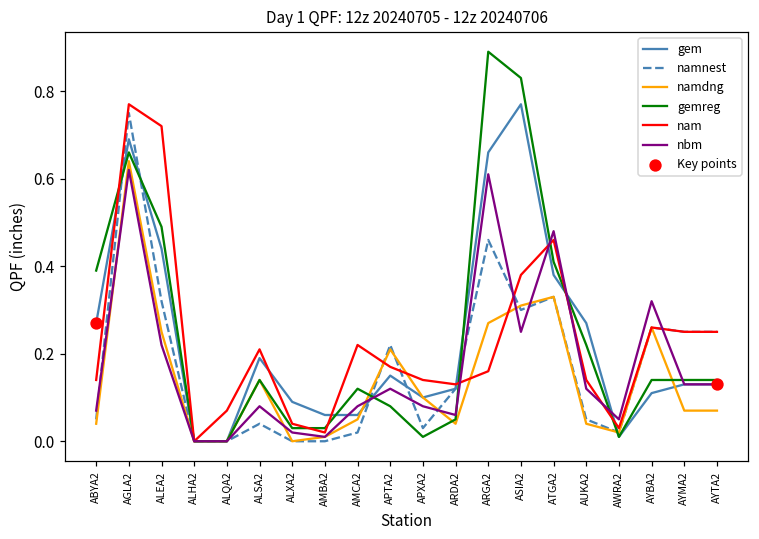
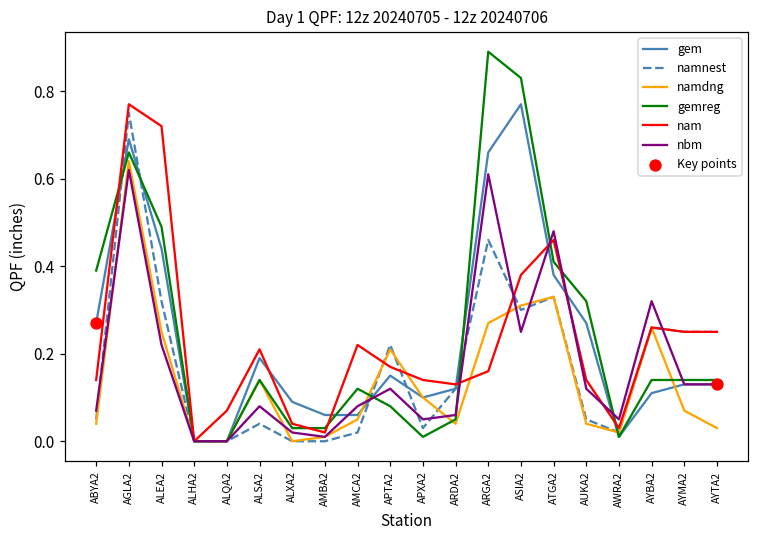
nbm, APXA2: 0.08 -> 0.05
gemreg, AUKA2: 0.22 -> 0.32
namdng, AYTA2: 0.07 -> 0.03
